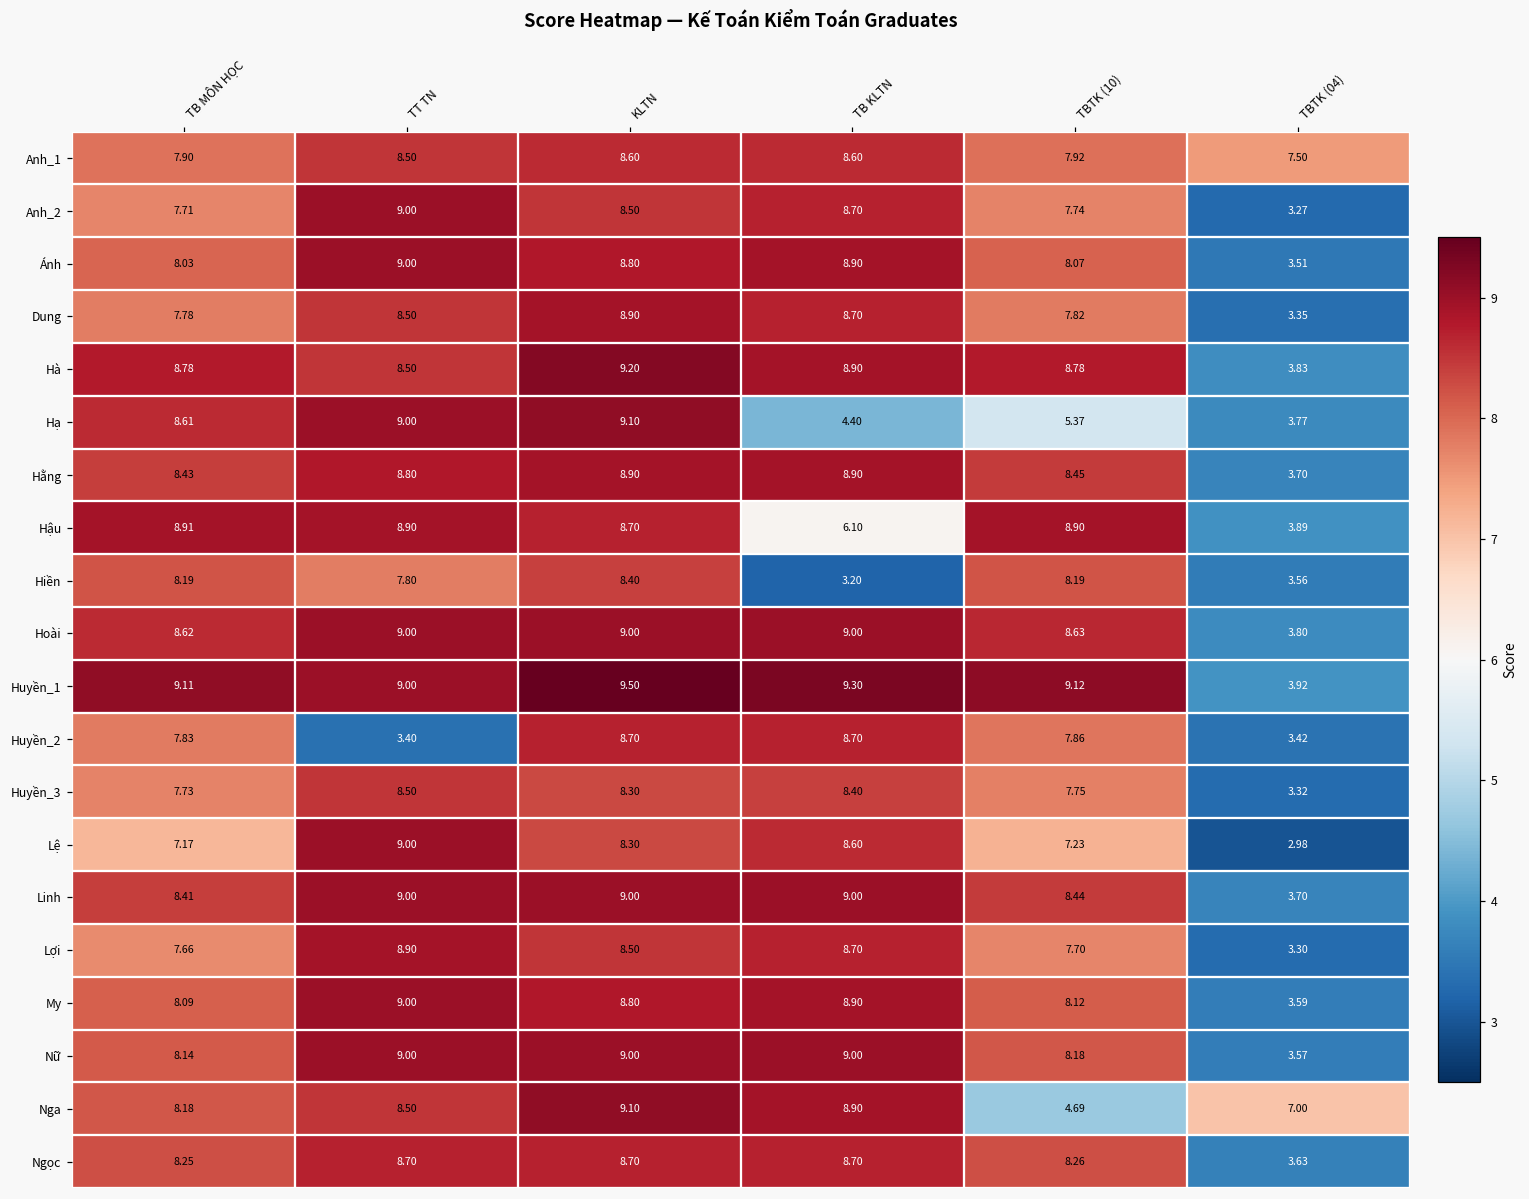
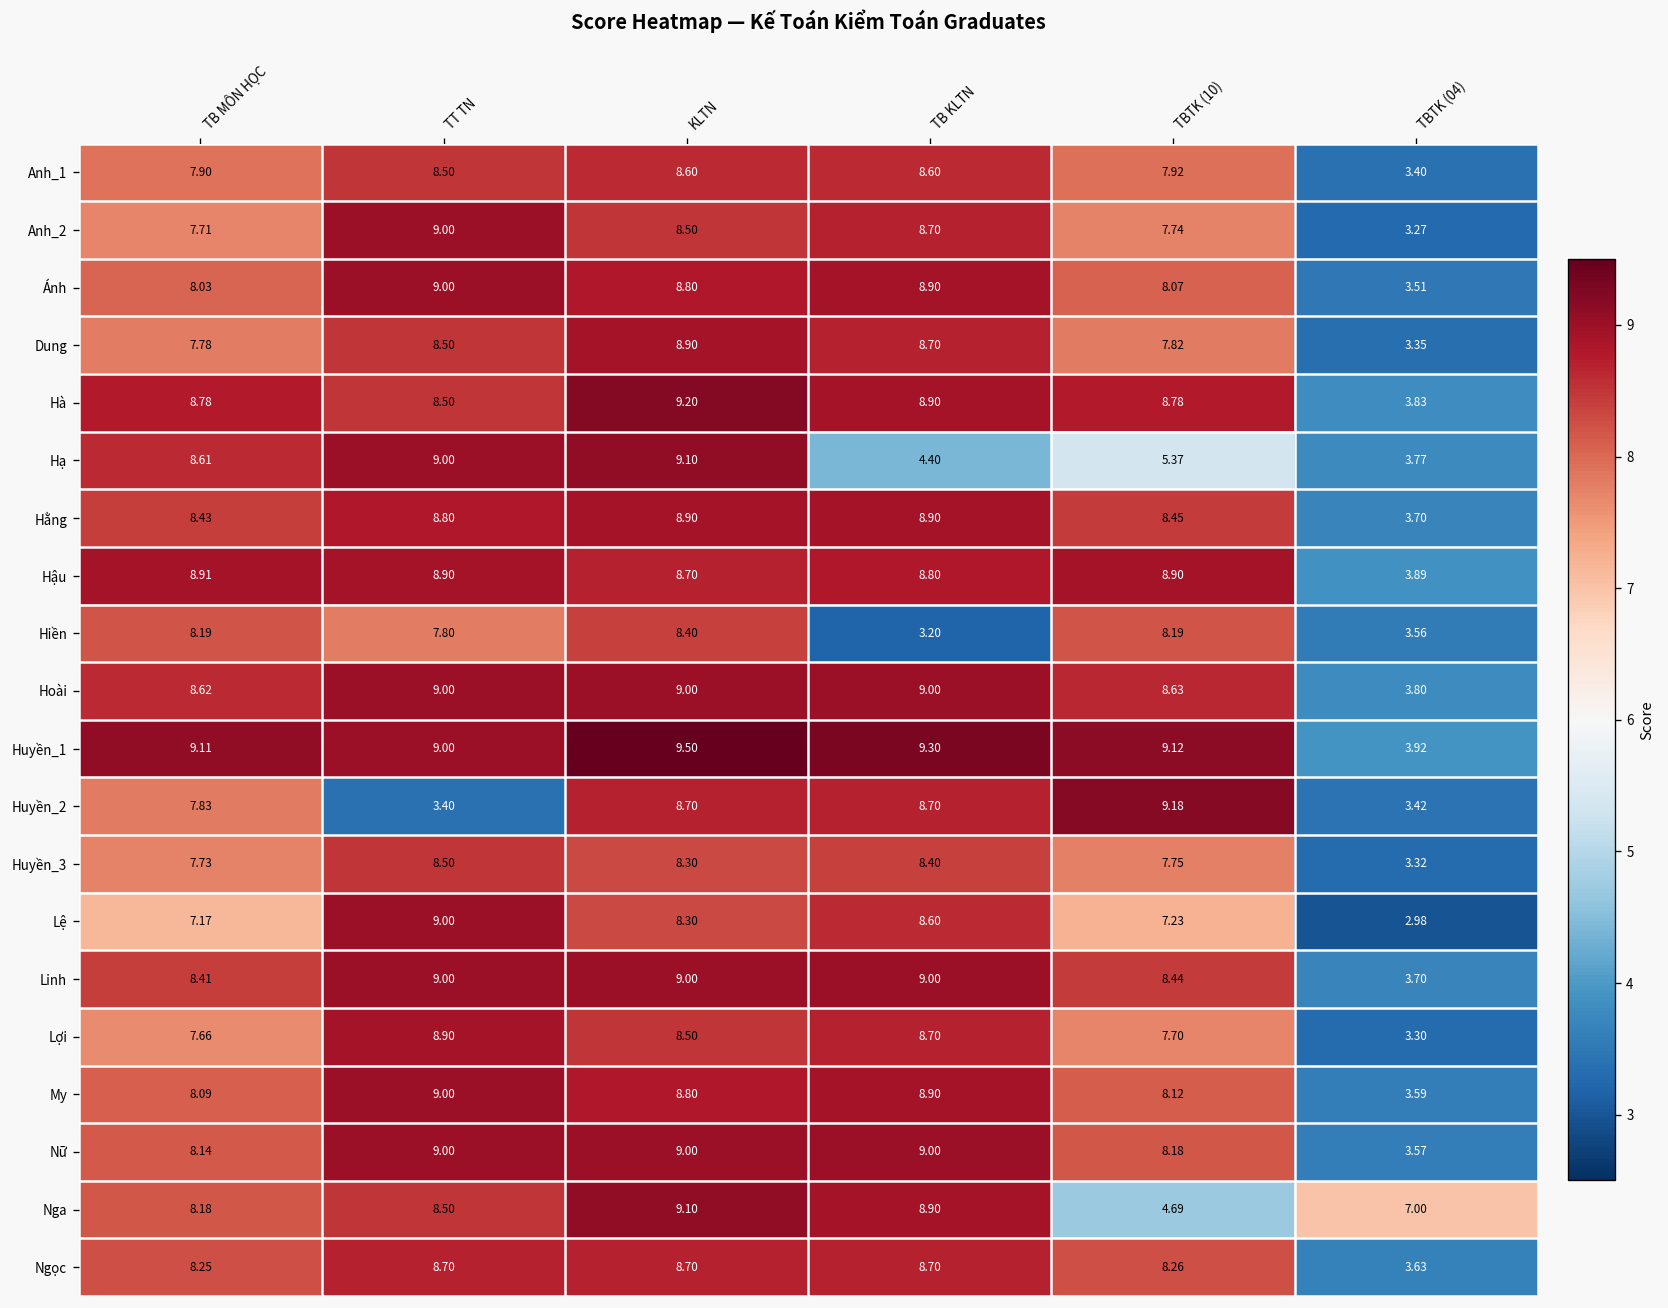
Anh_1, TBTK (04): 7.50 -> 3.40
Hậu, TB KLTN: 6.10 -> 8.80
Huyền_2, TBTK (10): 7.86 -> 9.18
